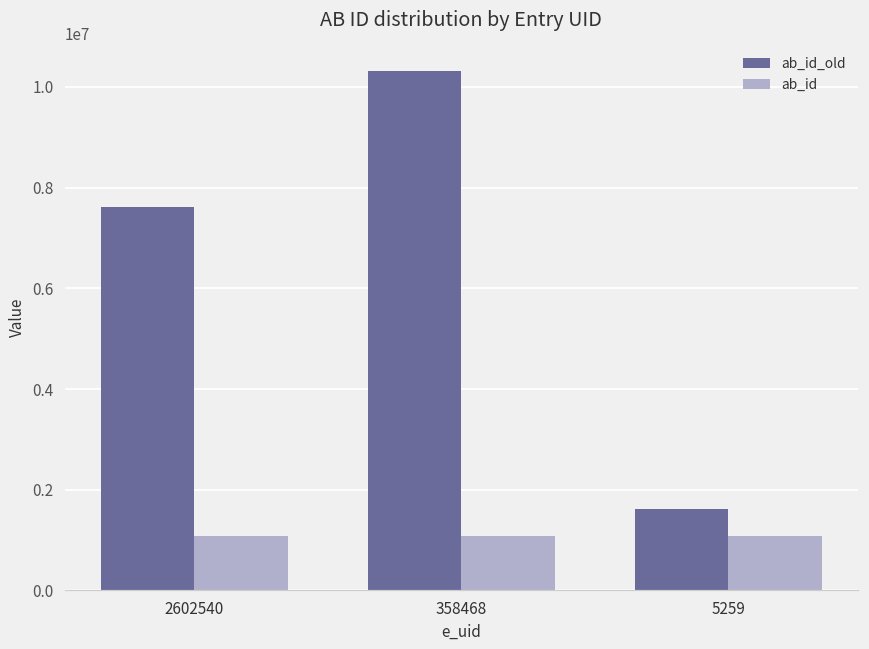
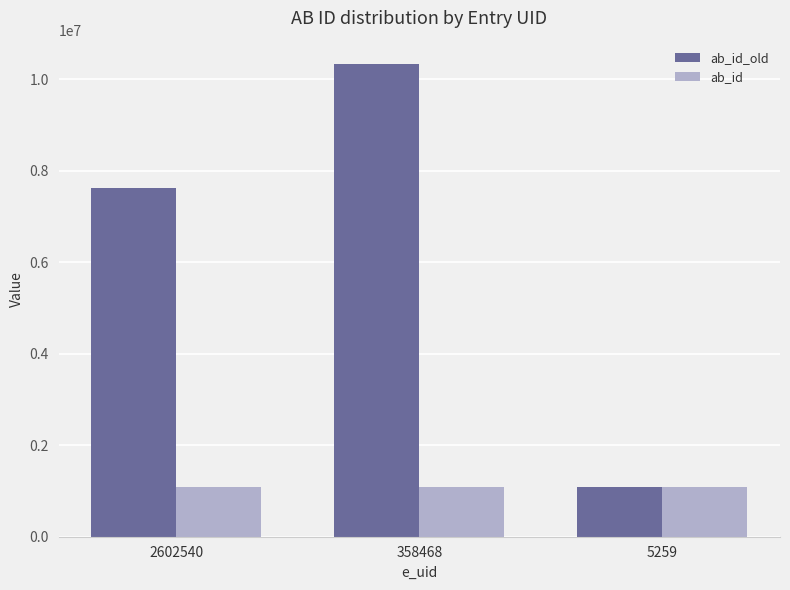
ab_id_old, 5259: 1600000 -> 1100000
